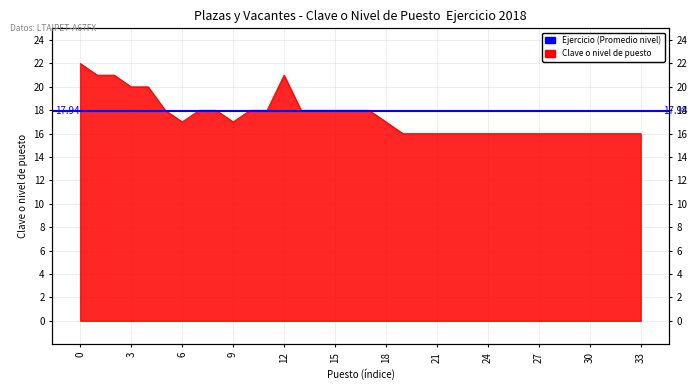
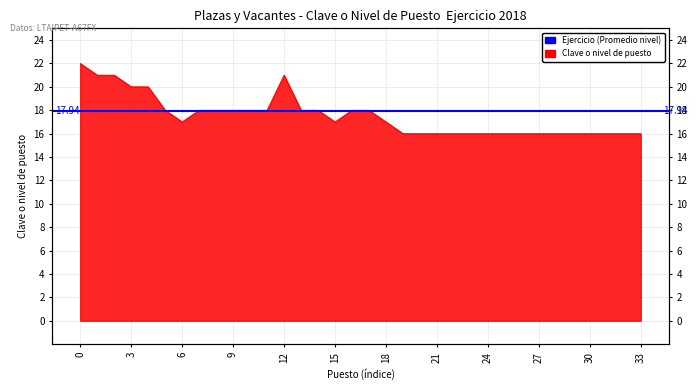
9: 17 -> 18
15: 18 -> 17
